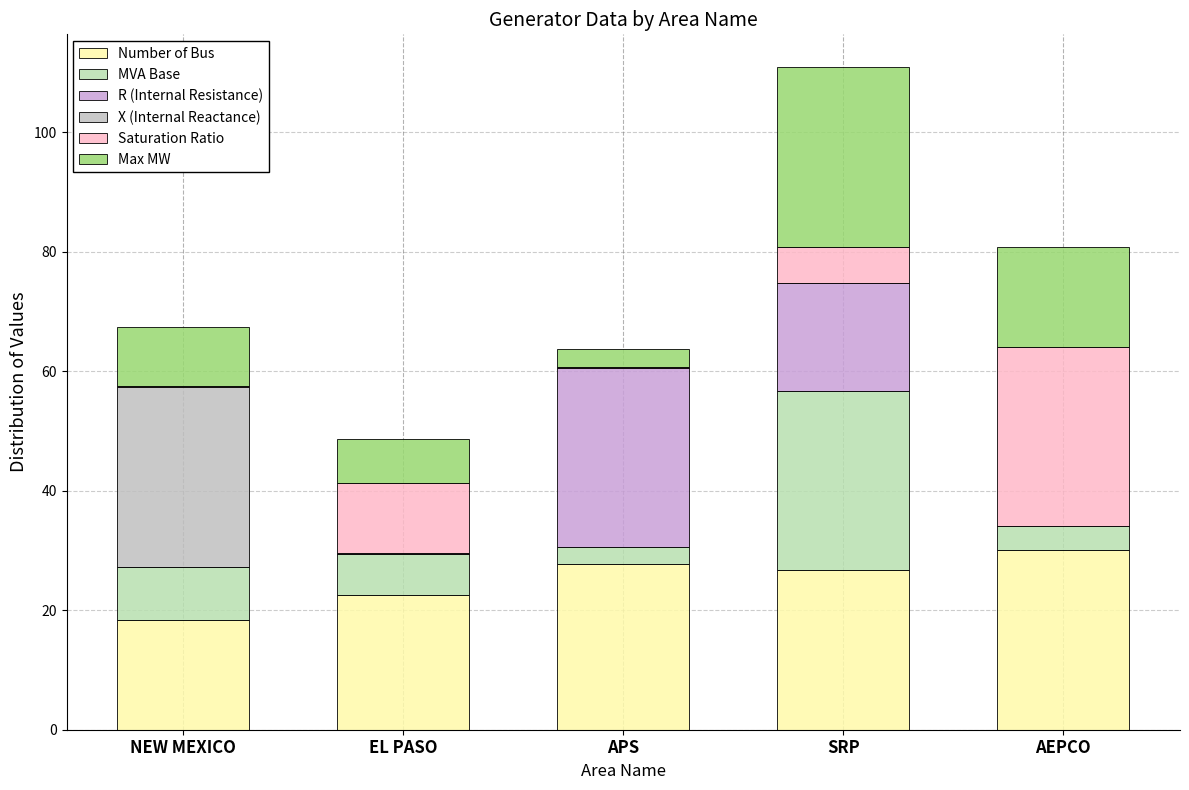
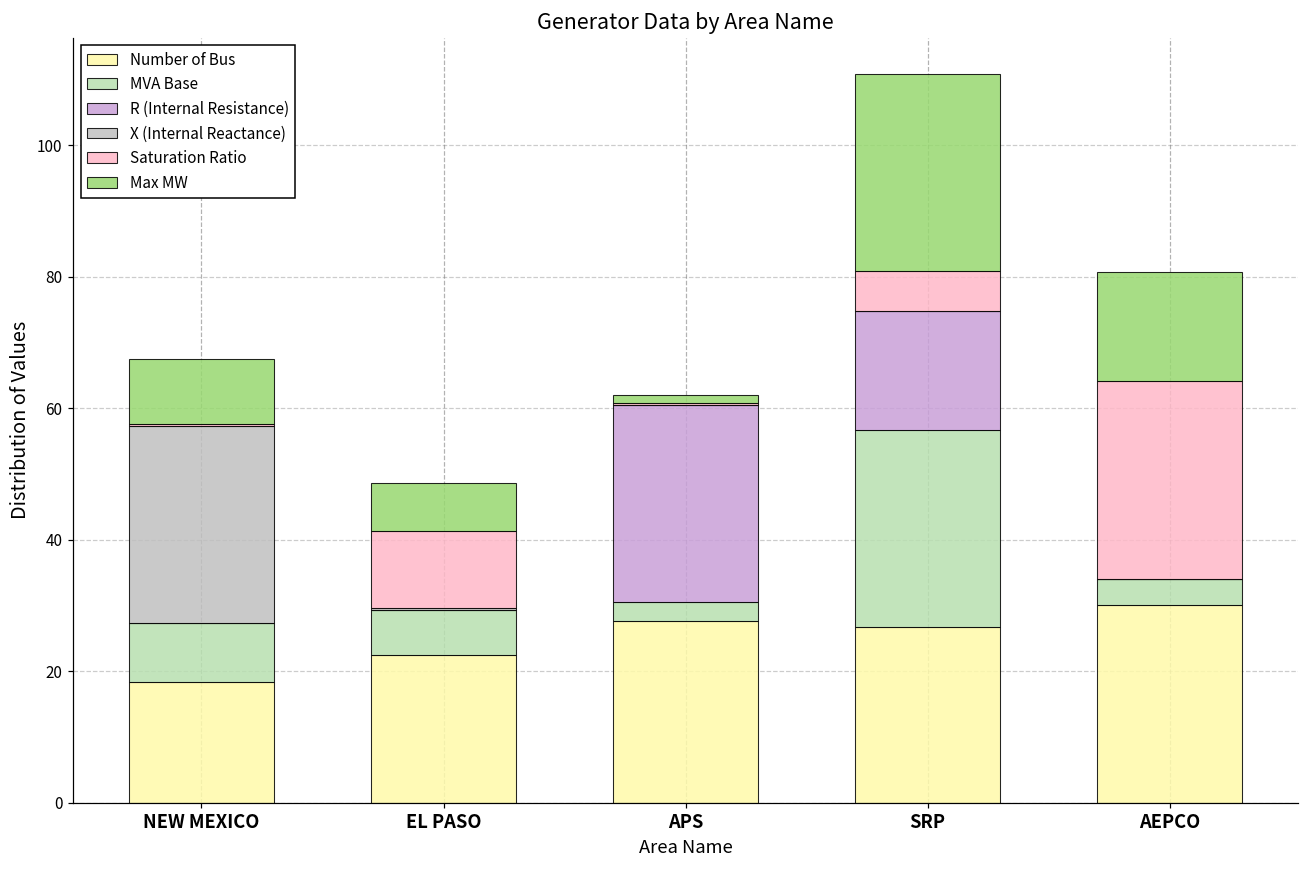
Max MW, APS: 3 -> 1
